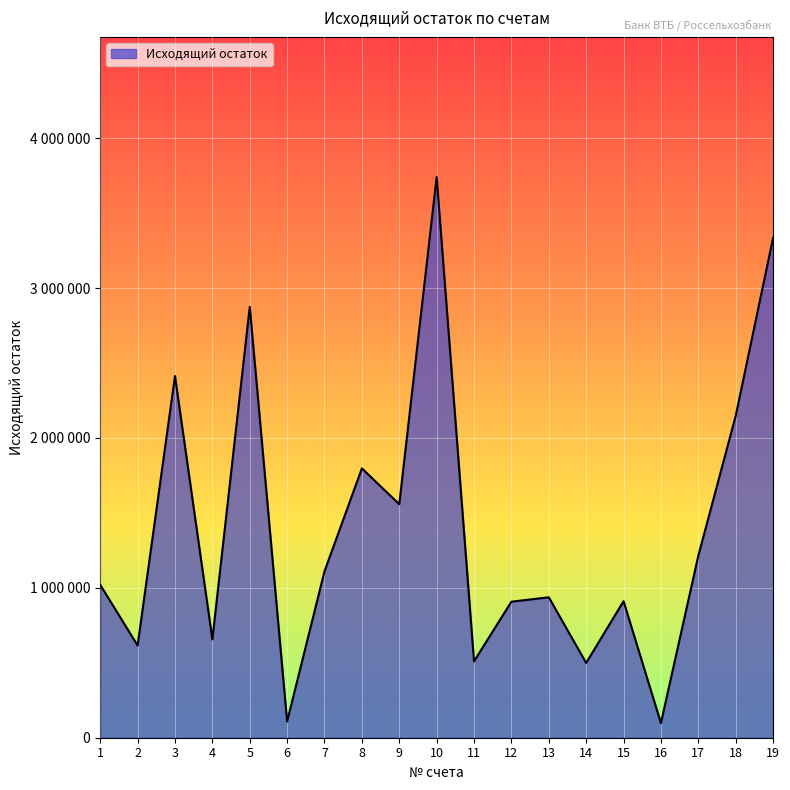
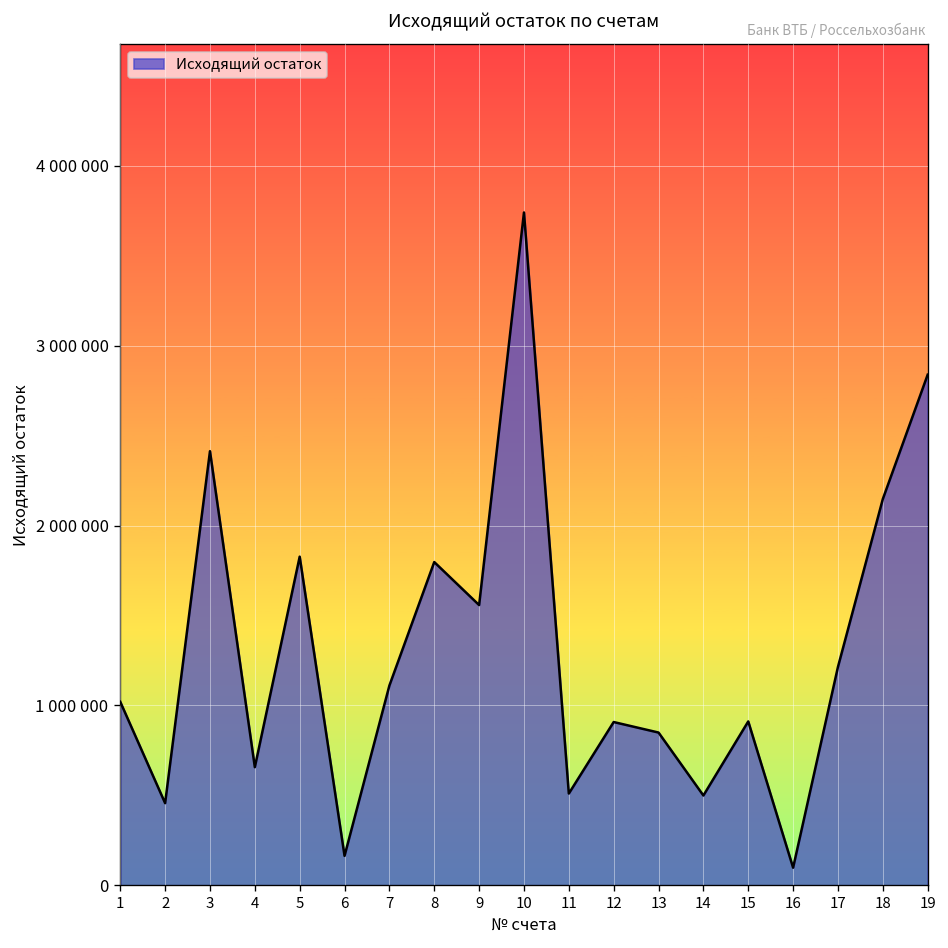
2: 620000 -> 460000
5: 2870000 -> 1830000
6: 110000 -> 160000
13: 940000 -> 850000
19: 3330000 -> 2840000
